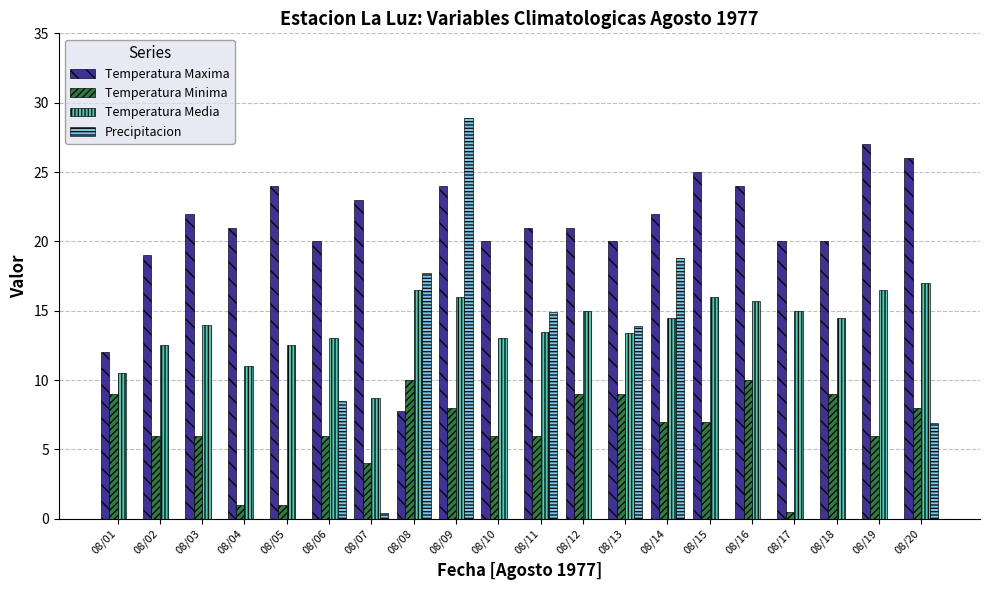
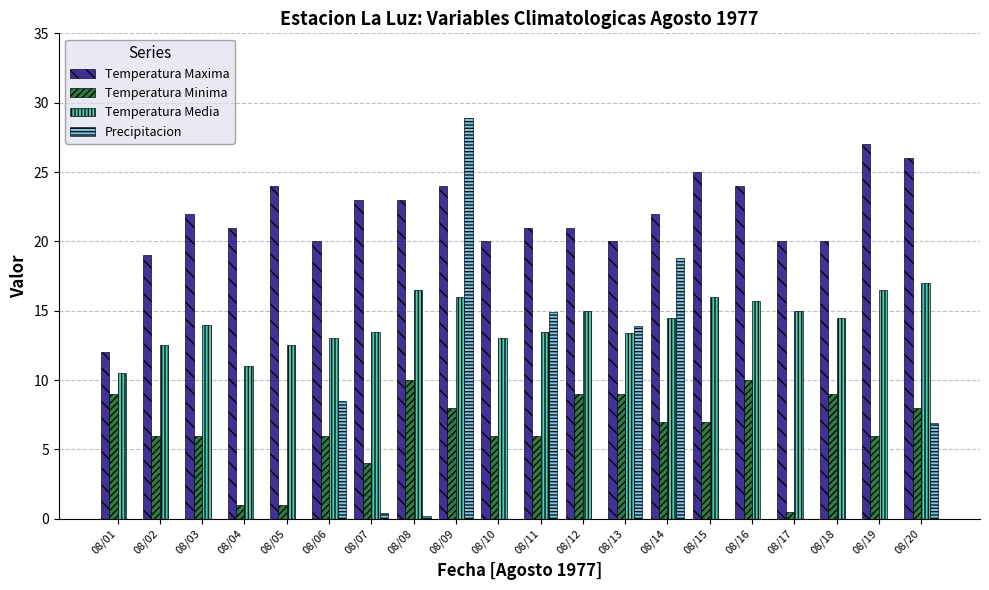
Temperatura Media, 08/07: 8.7 -> 13.5
Temperatura Maxima, 08/08: 7.8 -> 23.0
Precipitacion, 08/08: 17.7 -> 0.2
